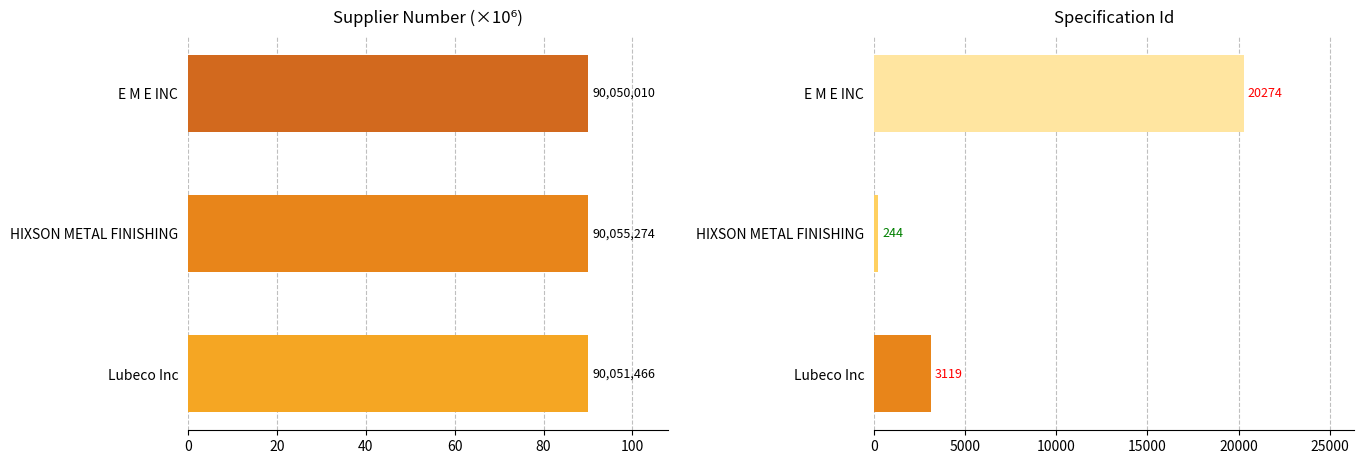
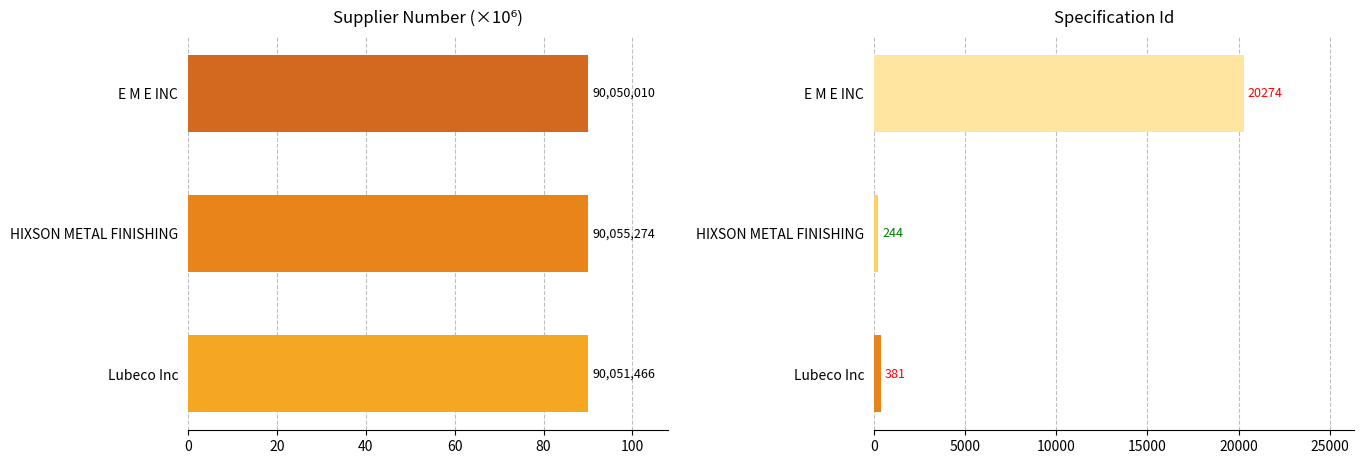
Specification Id, Lubeco Inc: 3119 -> 381
